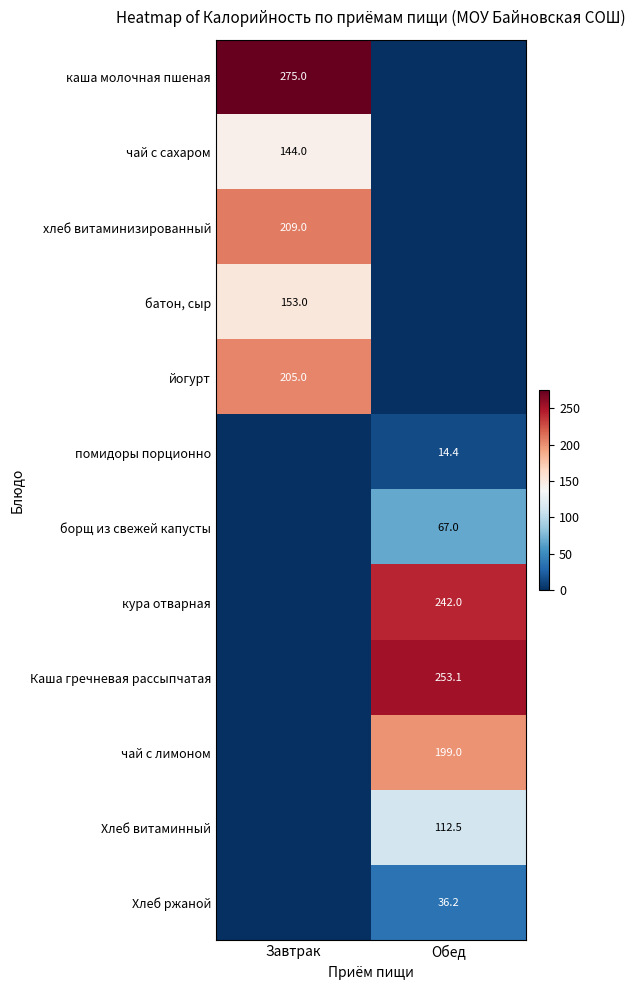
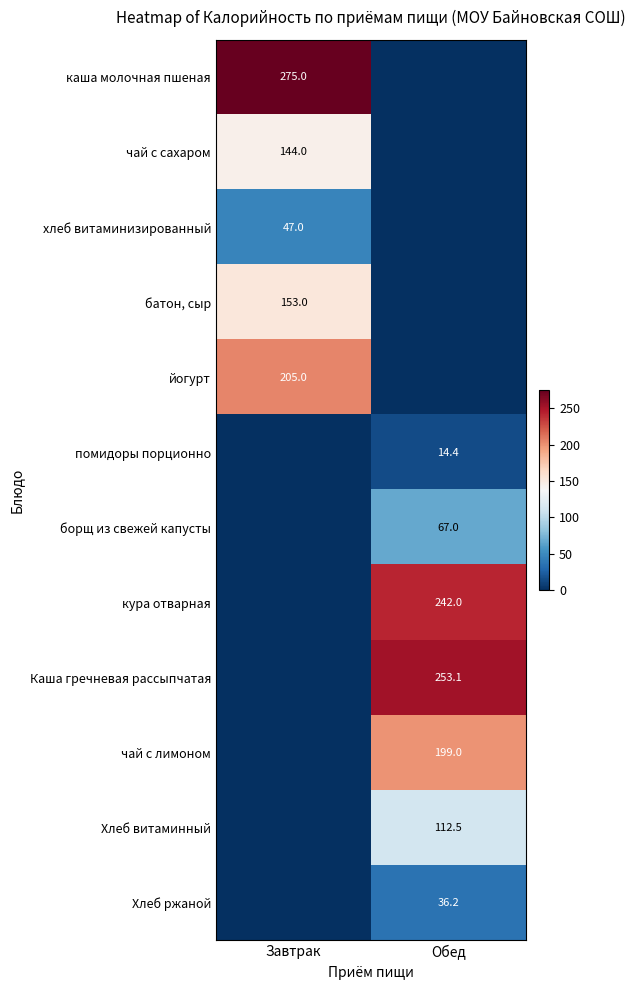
хлеб витаминизированный, Завтрак: 209.0 -> 47.0
